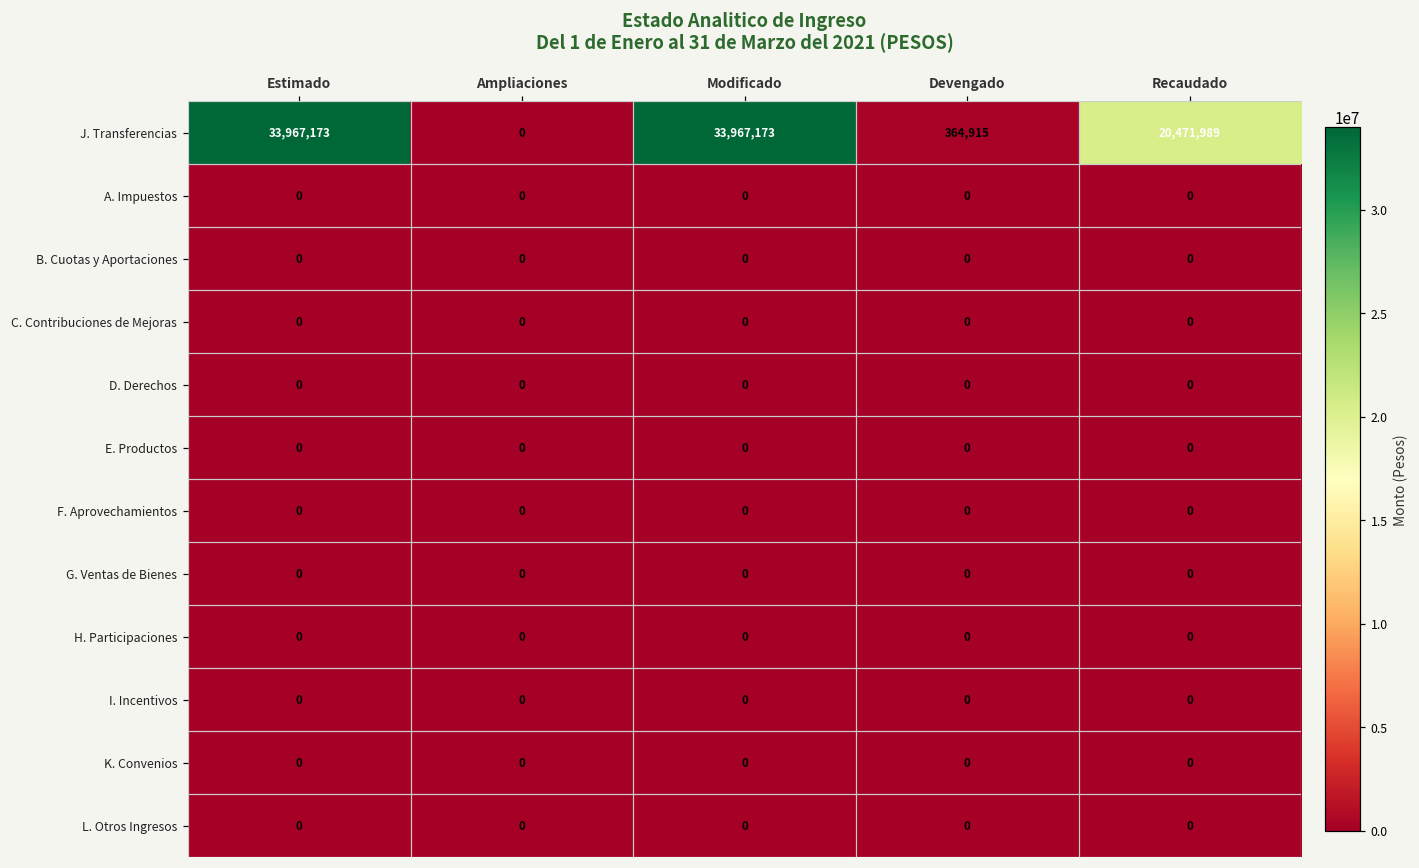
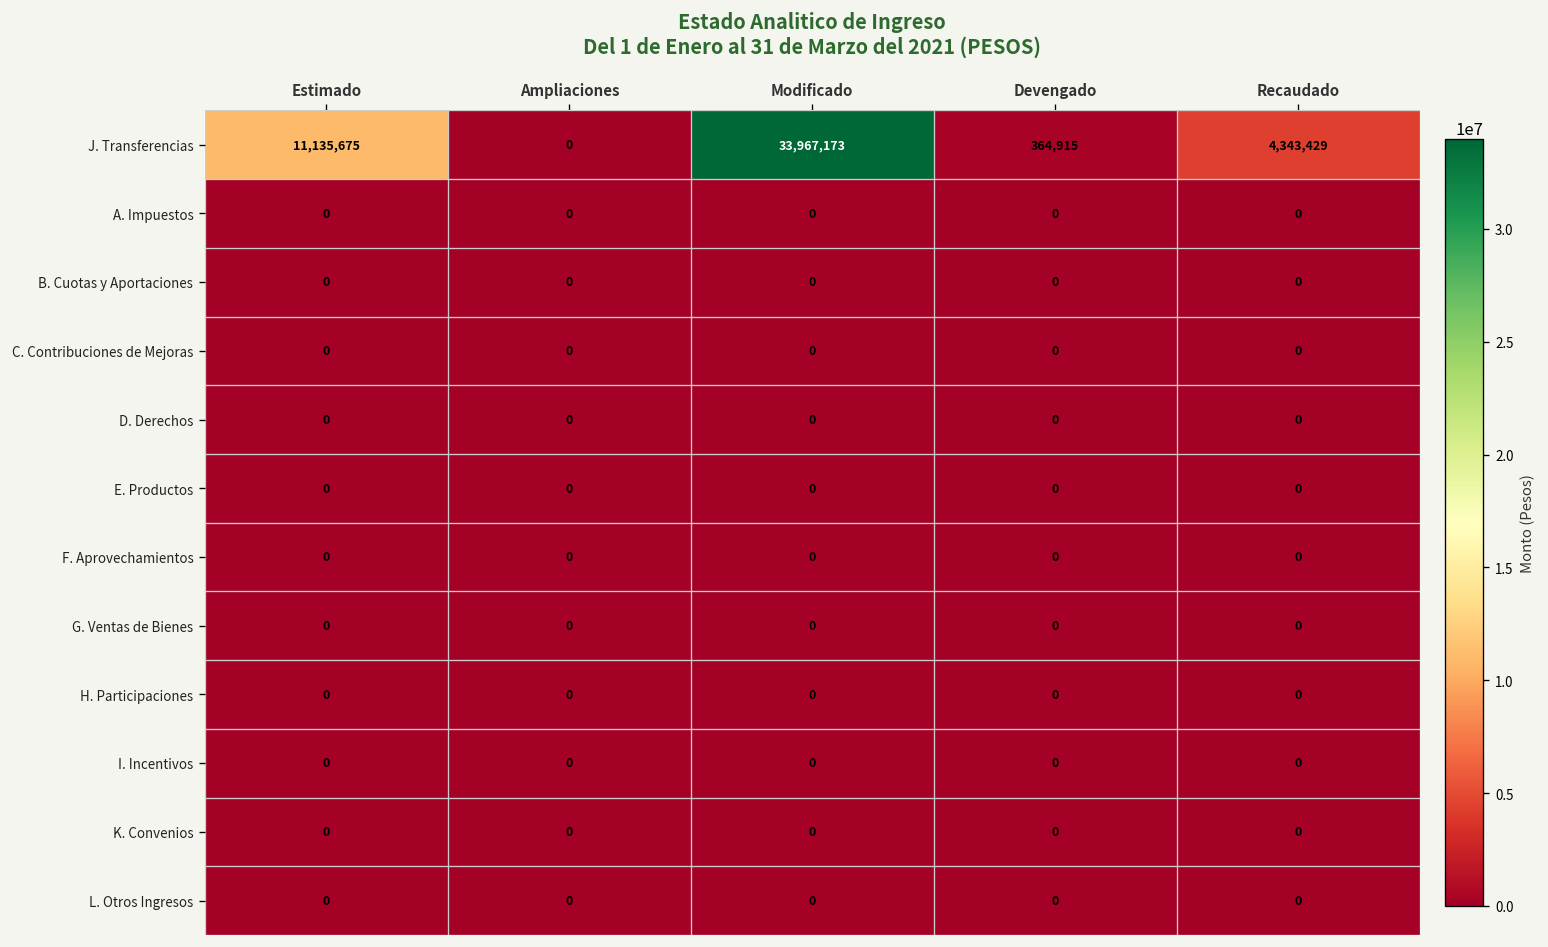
J. Transferencias, Estimado: 33,967,173 -> 11,135,675
J. Transferencias, Recaudado: 20,471,989 -> 4,343,429
